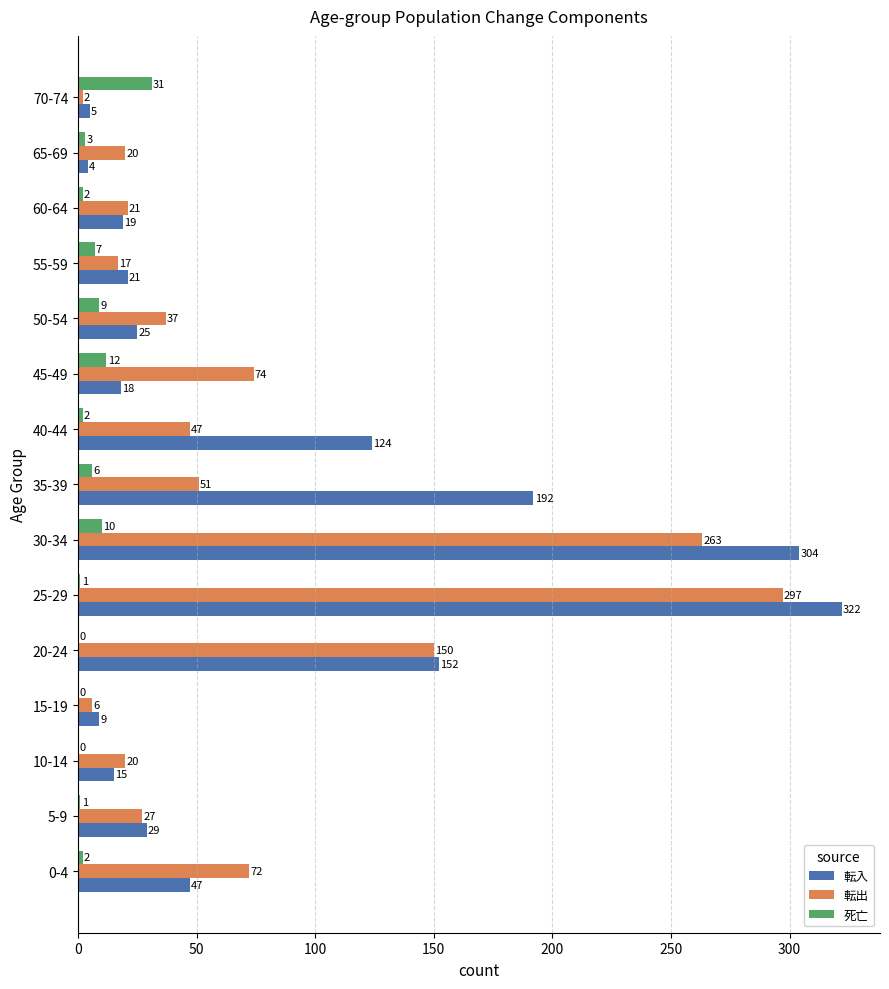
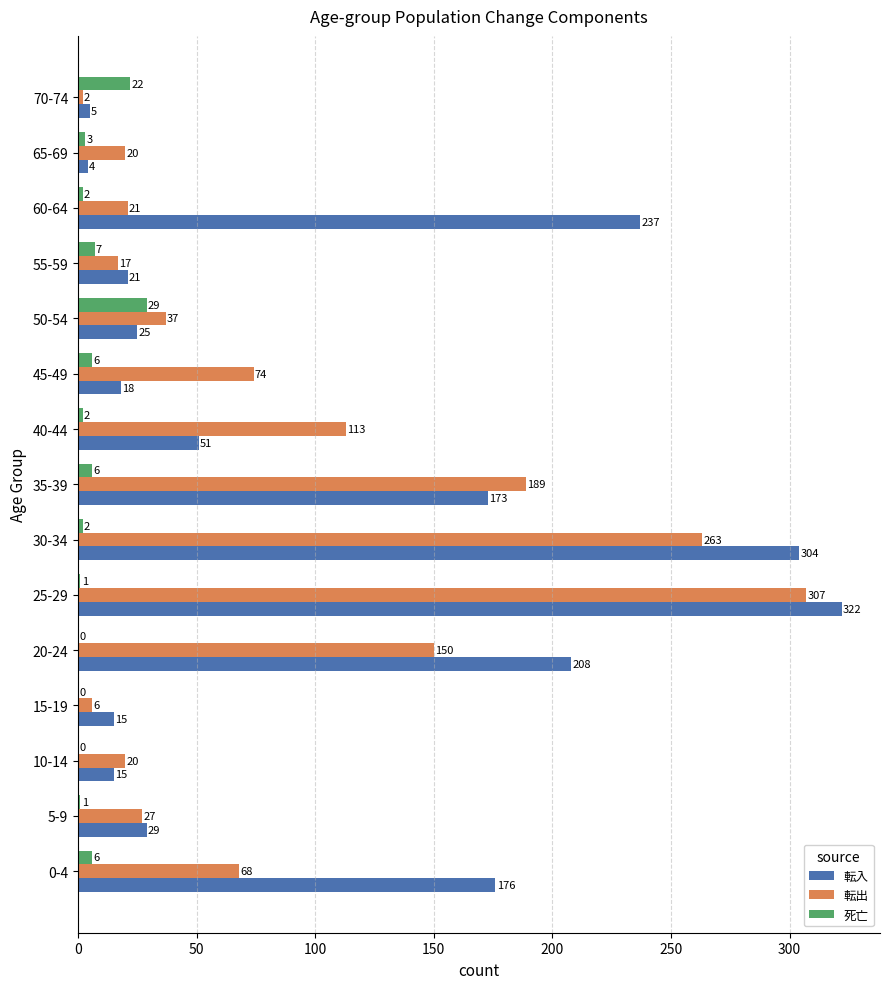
死亡, 70-74: 31 -> 22
転入, 60-64: 19 -> 237
死亡, 50-54: 9 -> 29
死亡, 45-49: 12 -> 6
転出, 40-44: 47 -> 113
転入, 40-44: 124 -> 51
転出, 35-39: 51 -> 189
転入, 35-39: 192 -> 173
死亡, 30-34: 10 -> 2
転出, 25-29: 297 -> 307
転入, 20-24: 152 -> 208
転入, 15-19: 9 -> 15
死亡, 0-4: 2 -> 6
転出, 0-4: 72 -> 68
転入, 0-4: 47 -> 176
